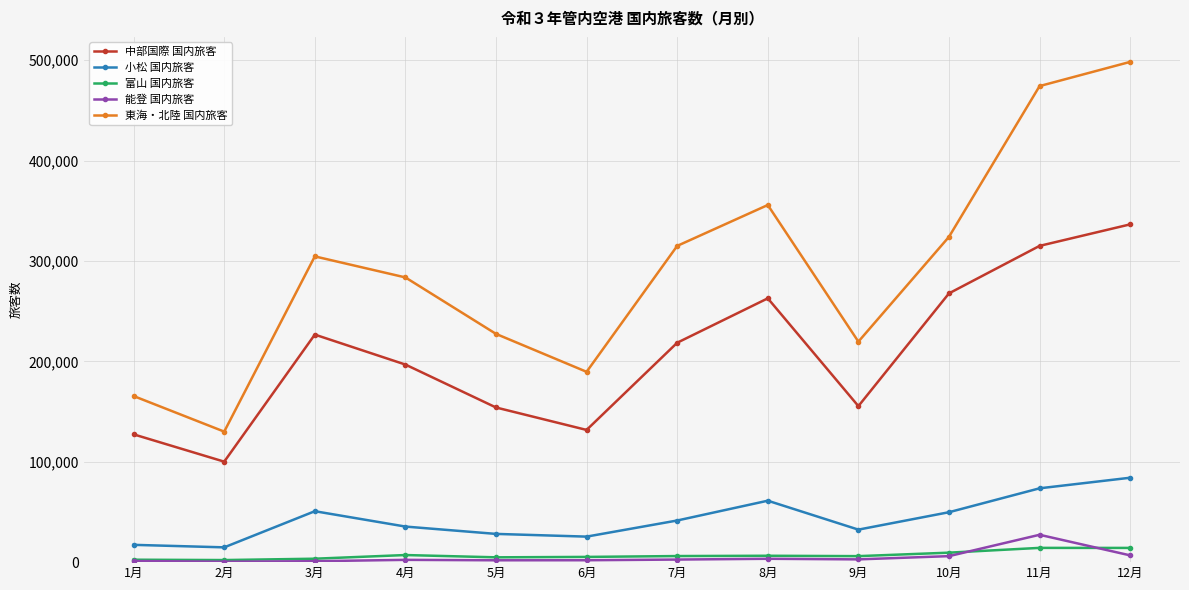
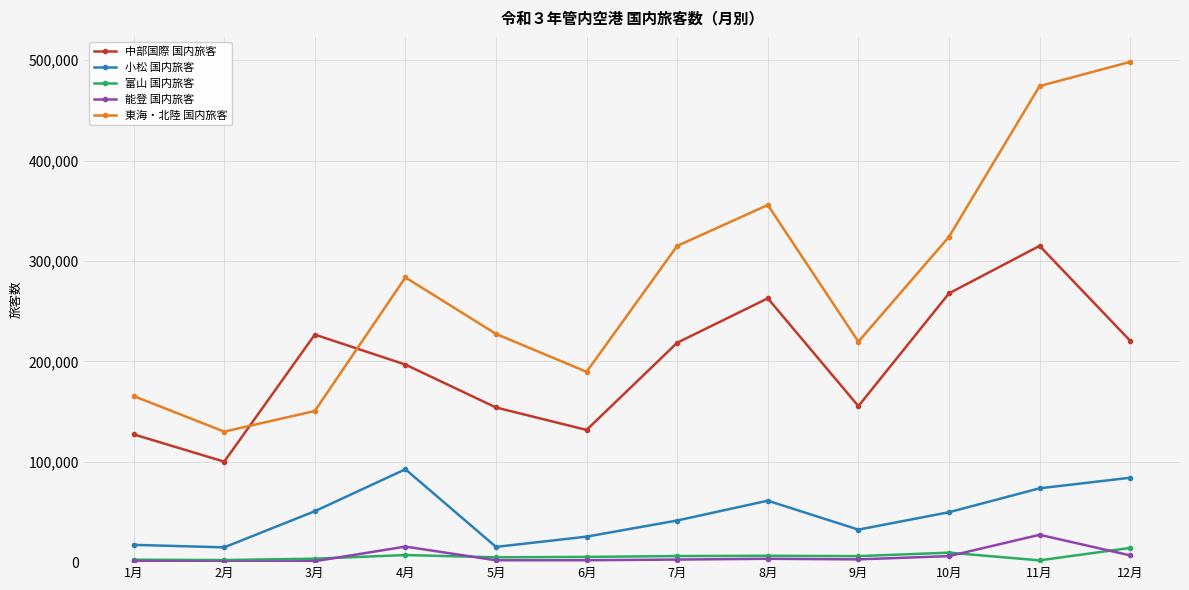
東海・北陸 国内旅客, 3月: 305,000 -> 151,000
小松 国内旅客, 4月: 35,000 -> 93,000
能登 国内旅客, 4月: 2,000 -> 15,000
小松 国内旅客, 5月: 28,000 -> 15,000
富山 国内旅客, 11月: 14,000 -> 2,000
中部国際 国内旅客, 12月: 336,000 -> 221,000
